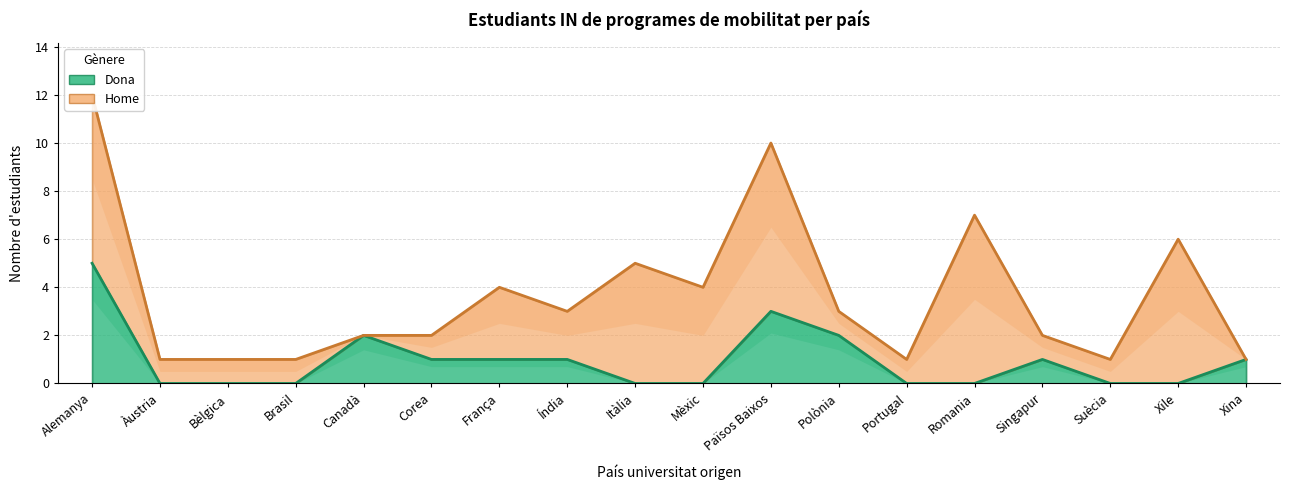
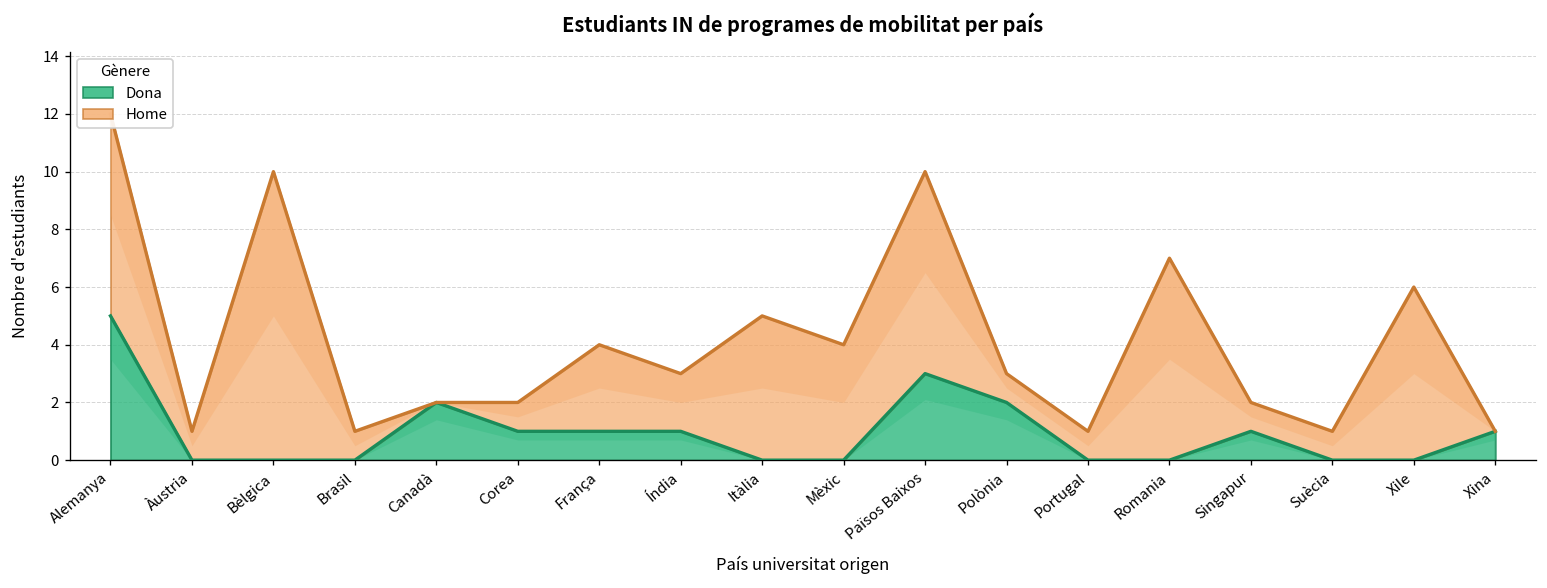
Home, Bèlgica: 1 -> 10
